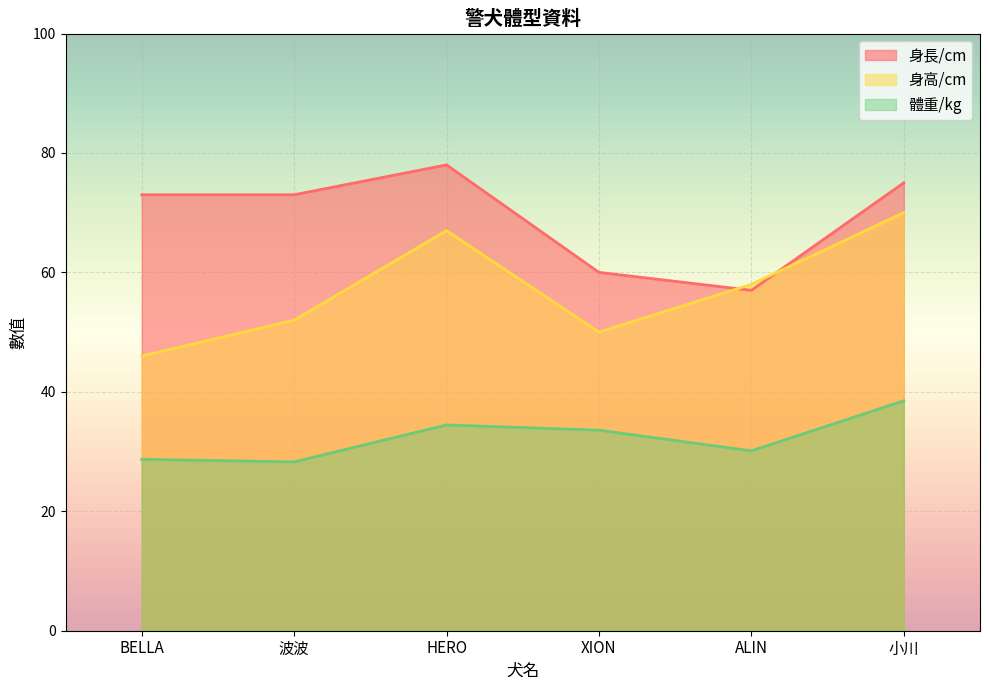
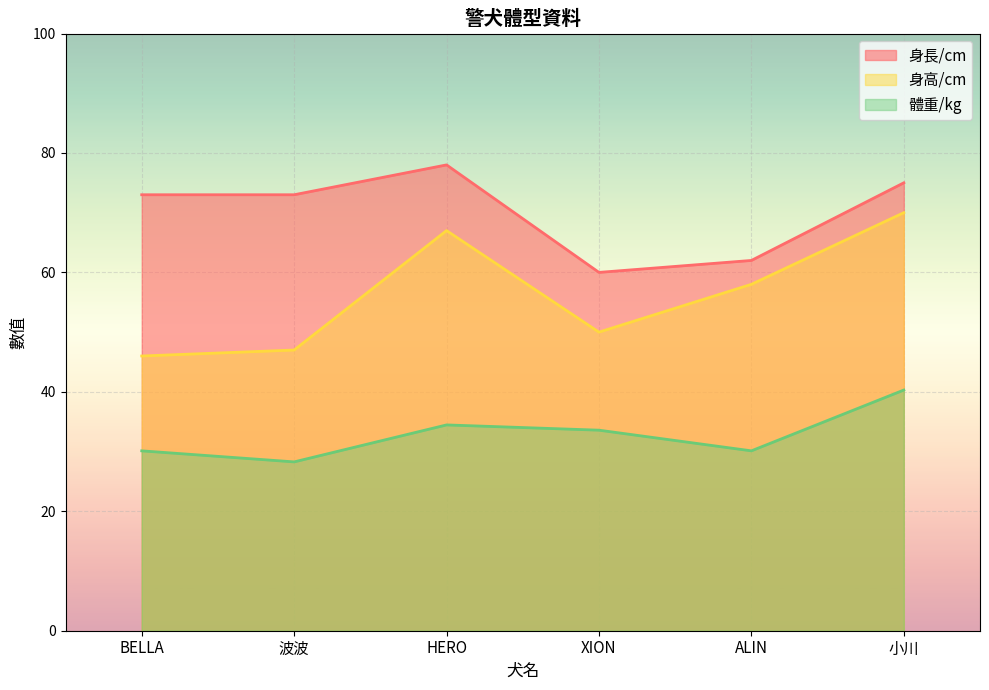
體重/kg, BELLA: 29 -> 30
身高/cm, 波波: 52 -> 47
身長/cm, ALIN: 57 -> 62
體重/kg, 小川: 39 -> 40
